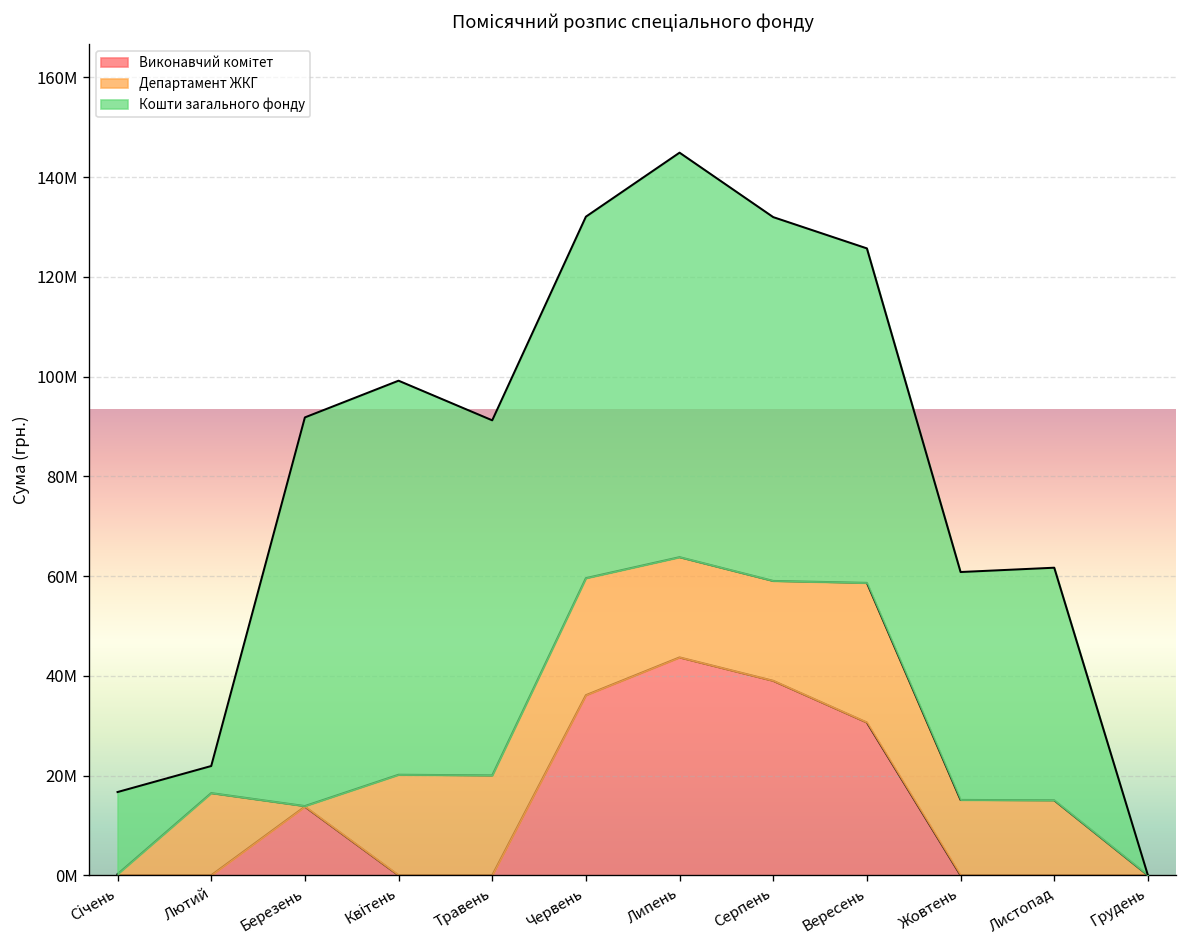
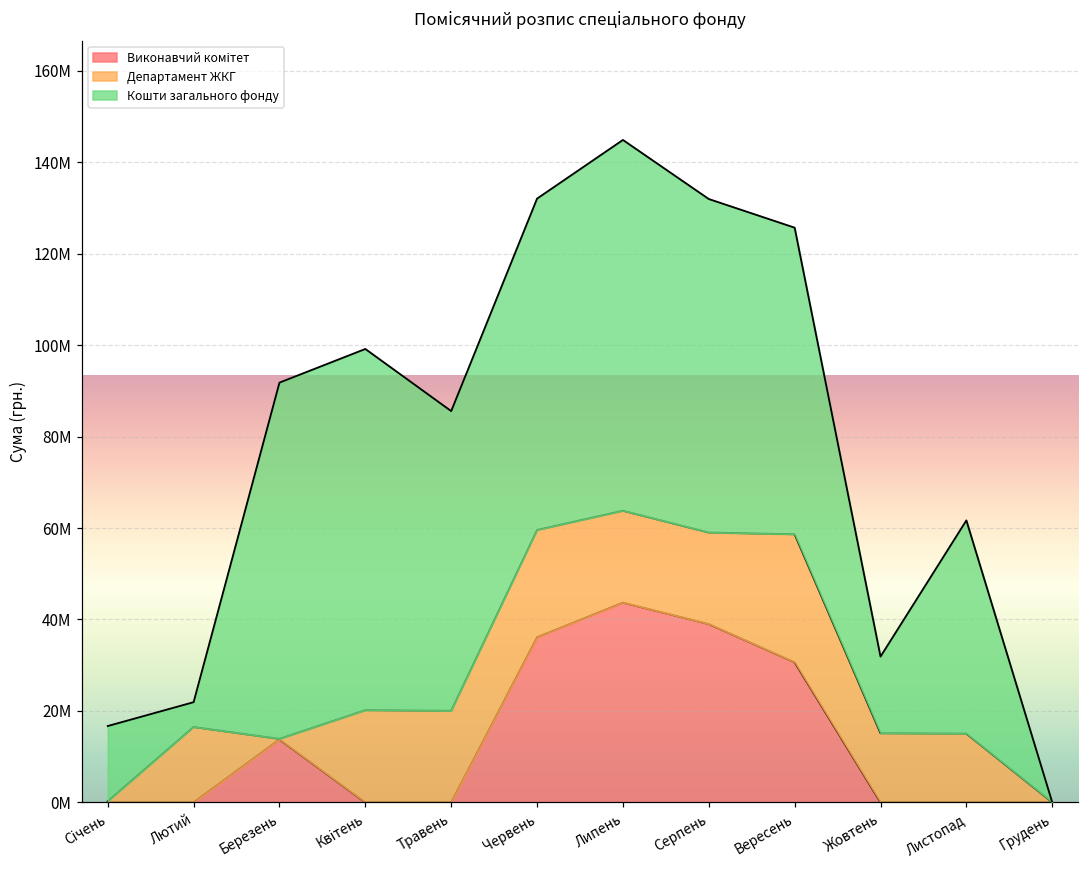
Кошти загального фонду, Травень: 71000000 -> 66000000
Кошти загального фонду, Жовтень: 46000000 -> 17000000
